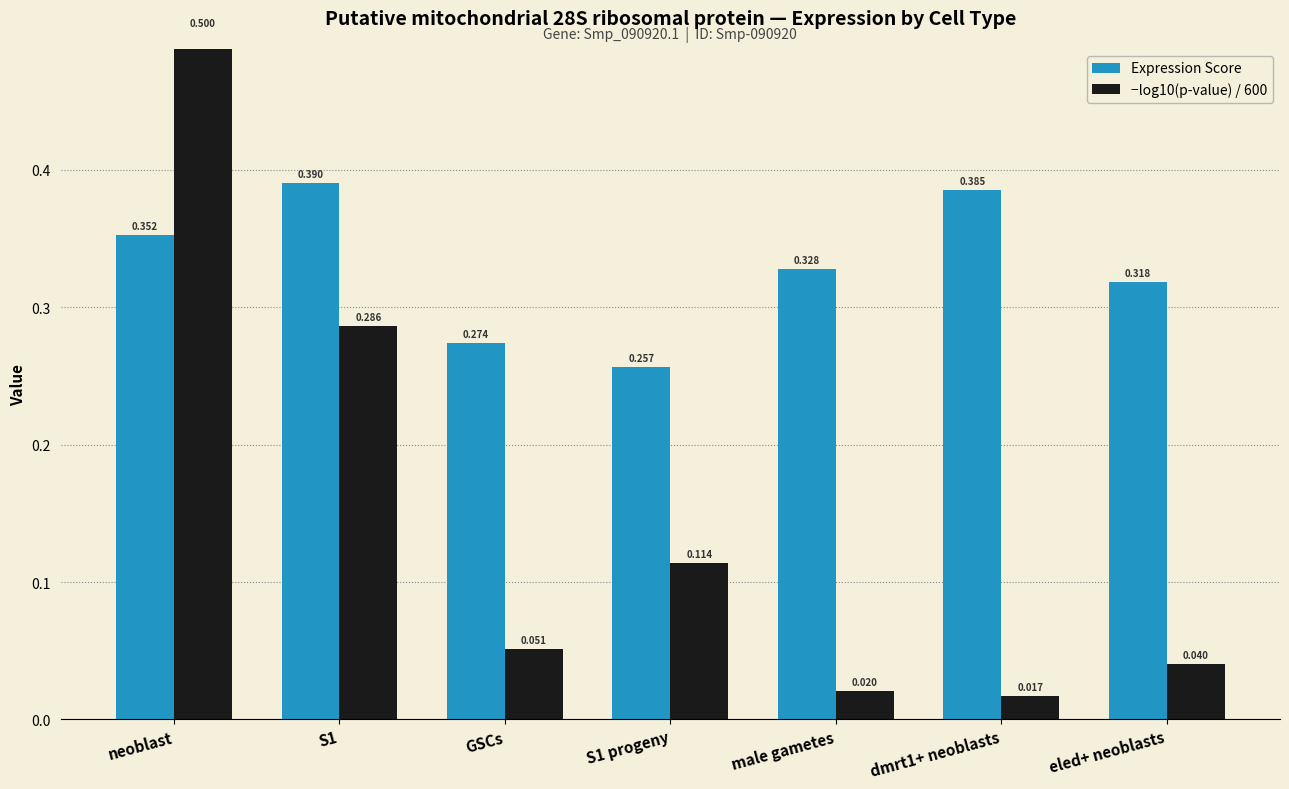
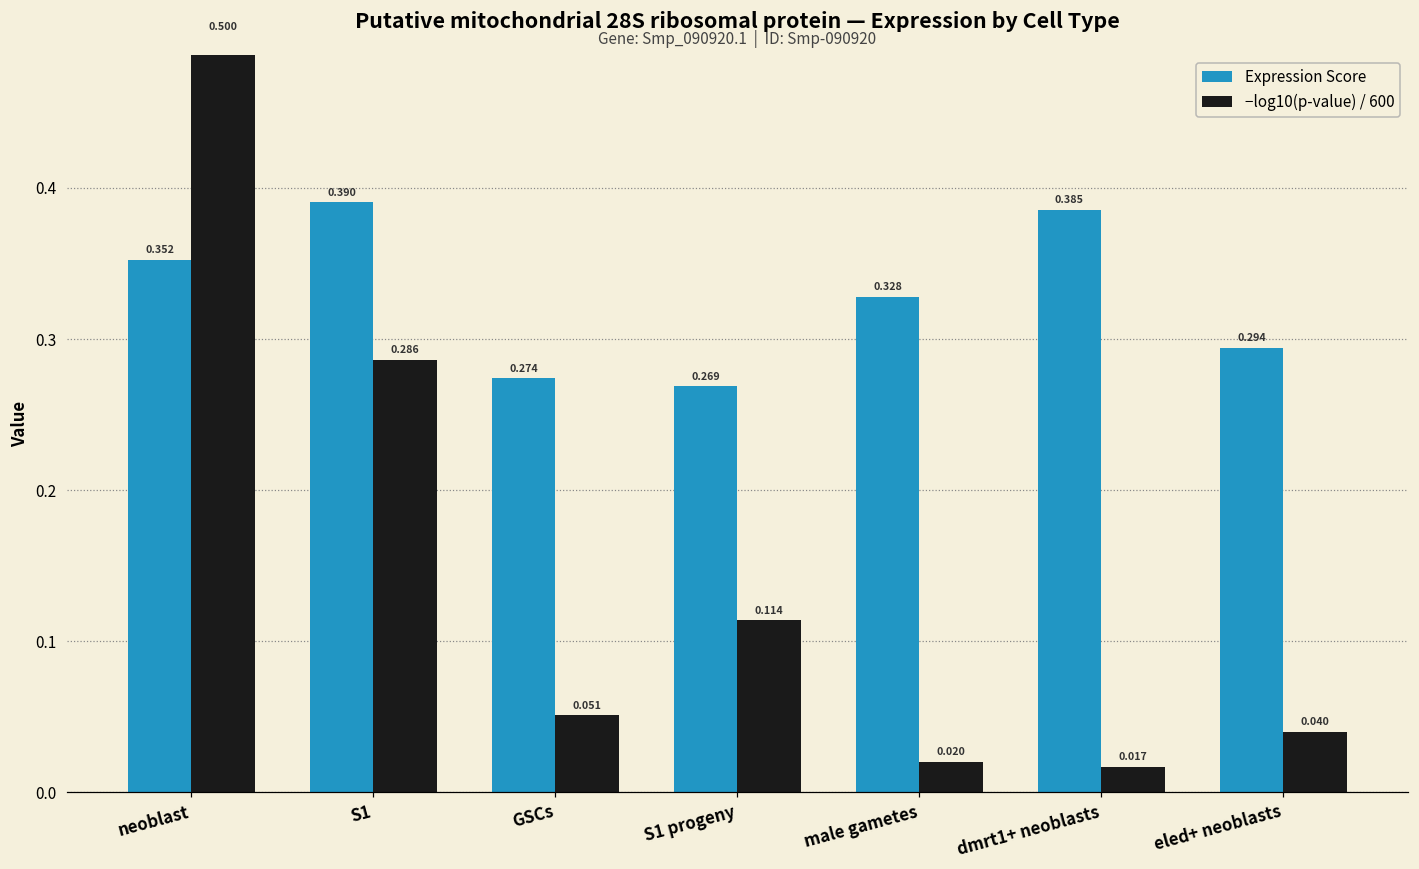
Expression Score, S1 progeny: 0.257 -> 0.269
Expression Score, eled+ neoblasts: 0.318 -> 0.294
